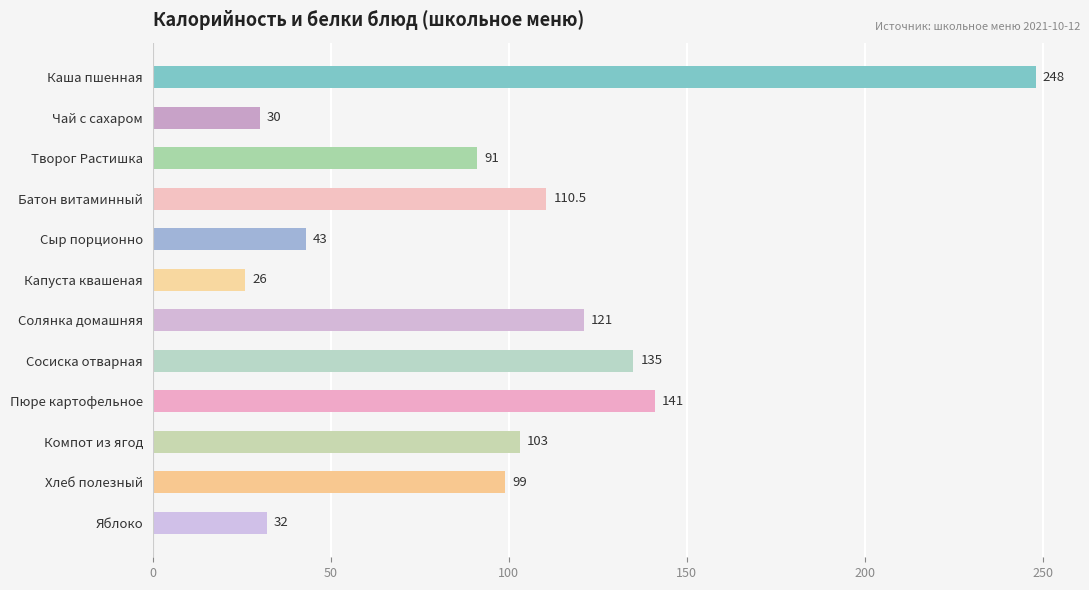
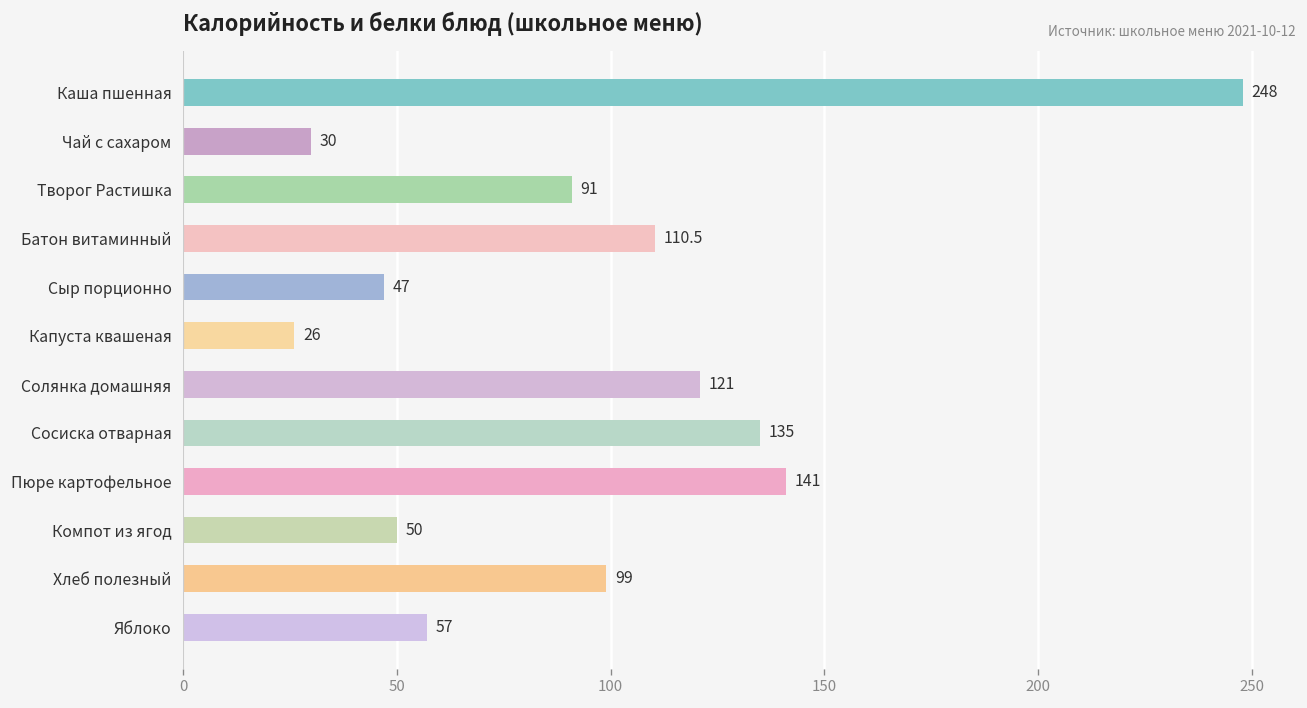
Сыр порционно: 43 -> 47
Компот из ягод: 103 -> 50
Яблоко: 32 -> 57
